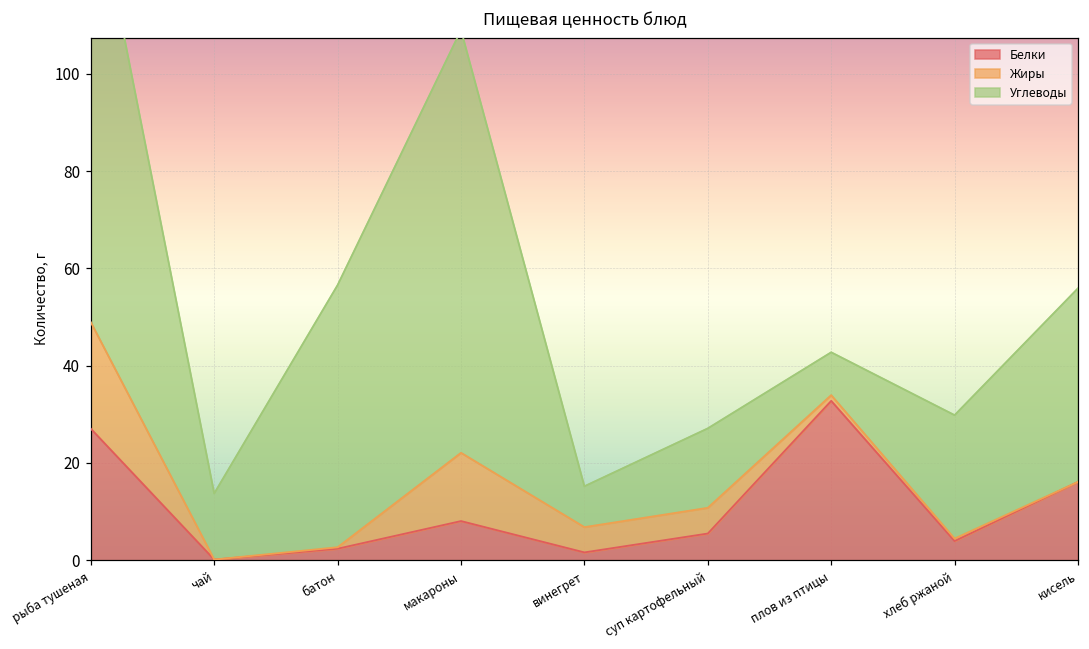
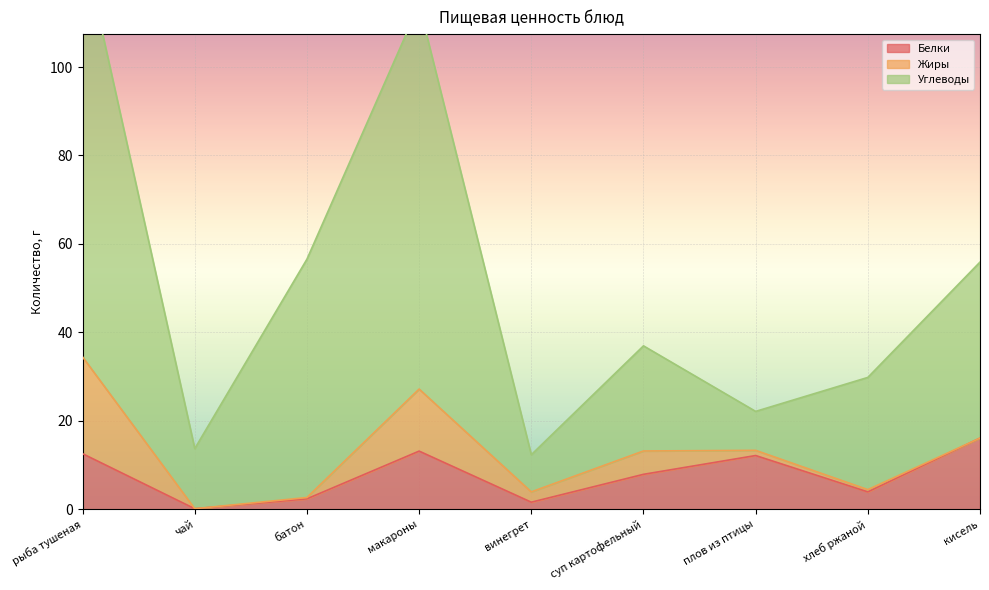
Белки, рыба тушеная: 27 -> 13
Белки, макароны: 8 -> 13
Жиры, винегрет: 5 -> 2
Белки, суп картофельный: 5 -> 8
Углеводы, суп картофельный: 16 -> 24
Белки, плов из птицы: 33 -> 12
